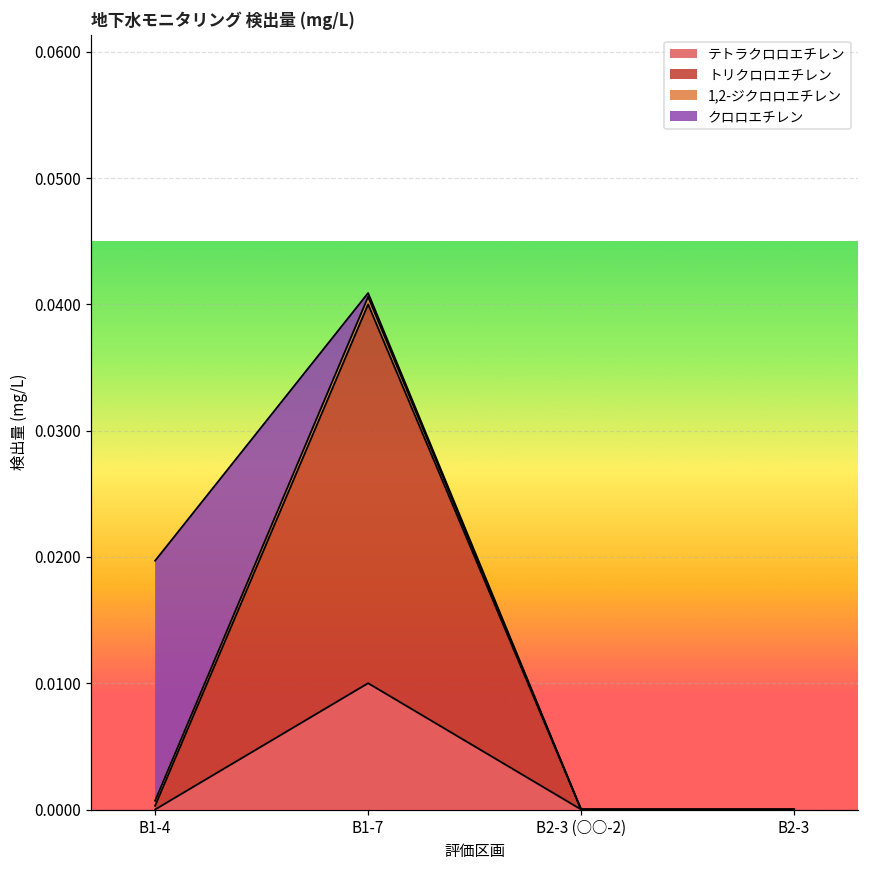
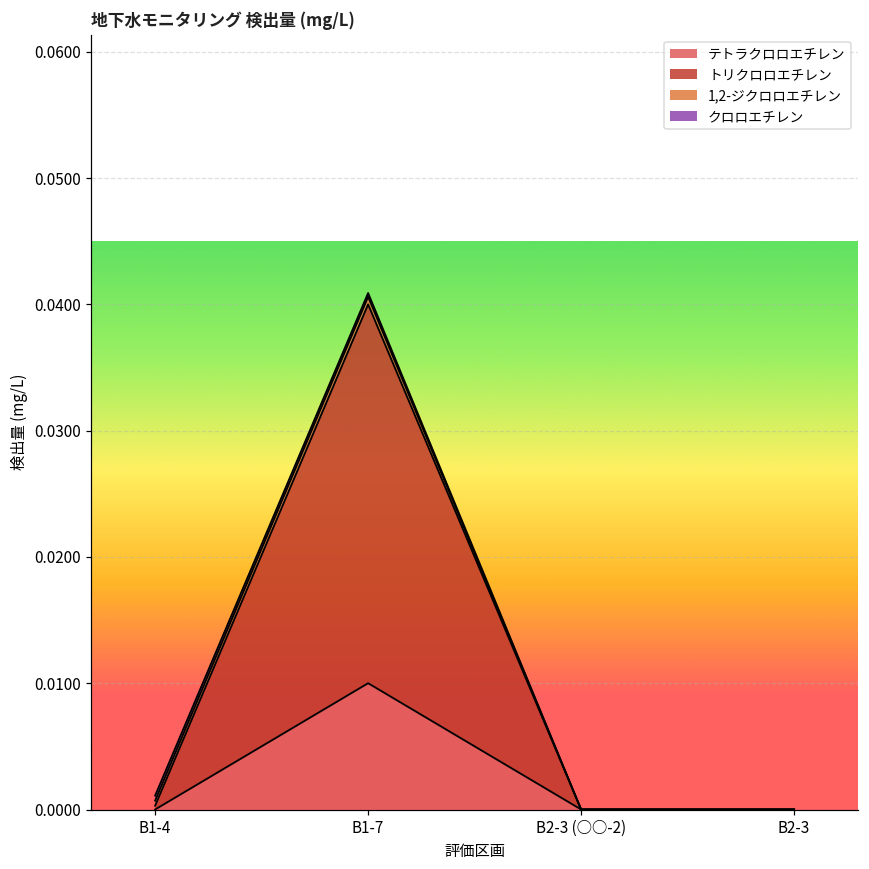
クロロエチレン, B1-4: 0.0190 -> 0.0004
